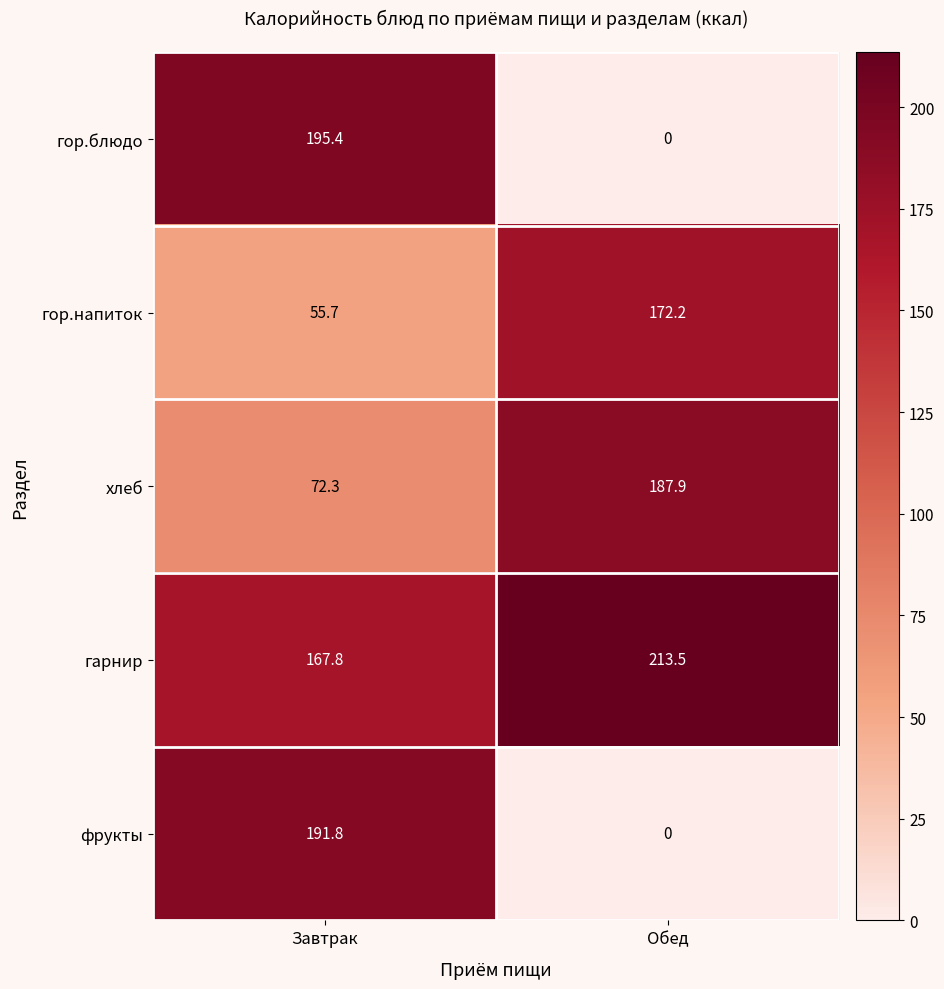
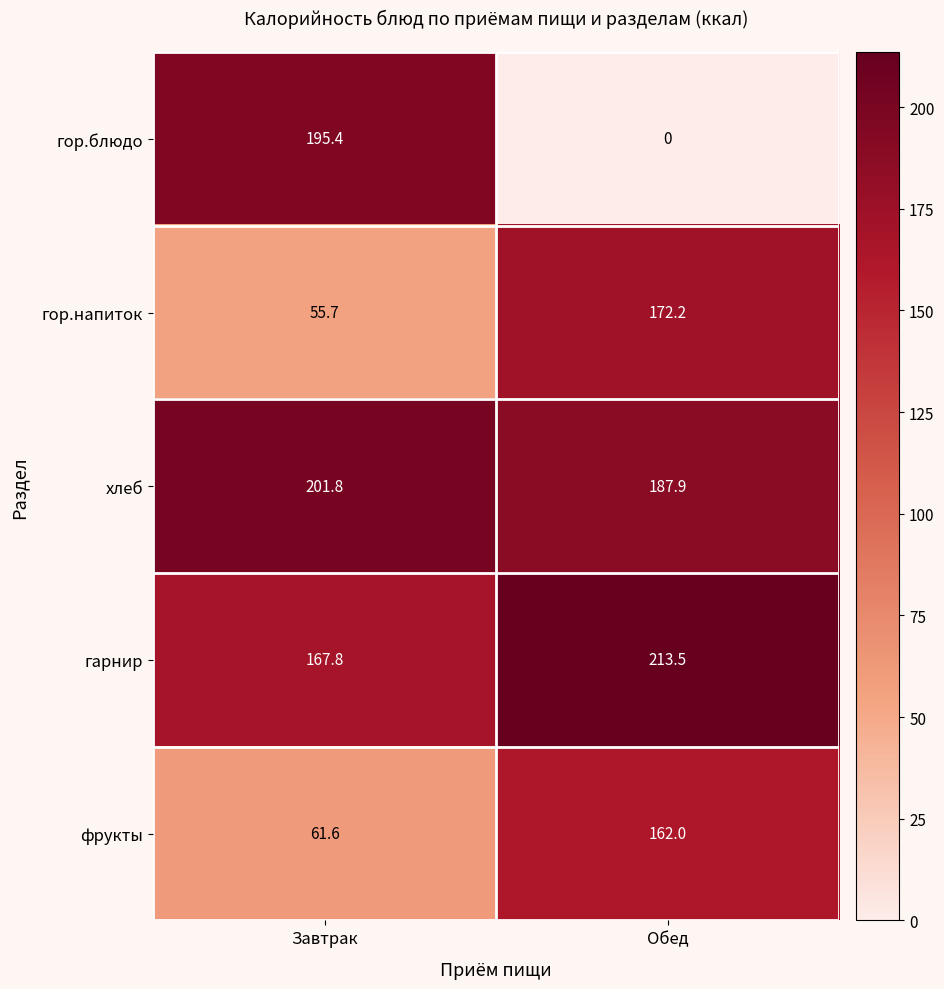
хлеб, Завтрак: 72.3 -> 201.8
фрукты, Завтрак: 191.8 -> 61.6
фрукты, Обед: 0 -> 162.0
